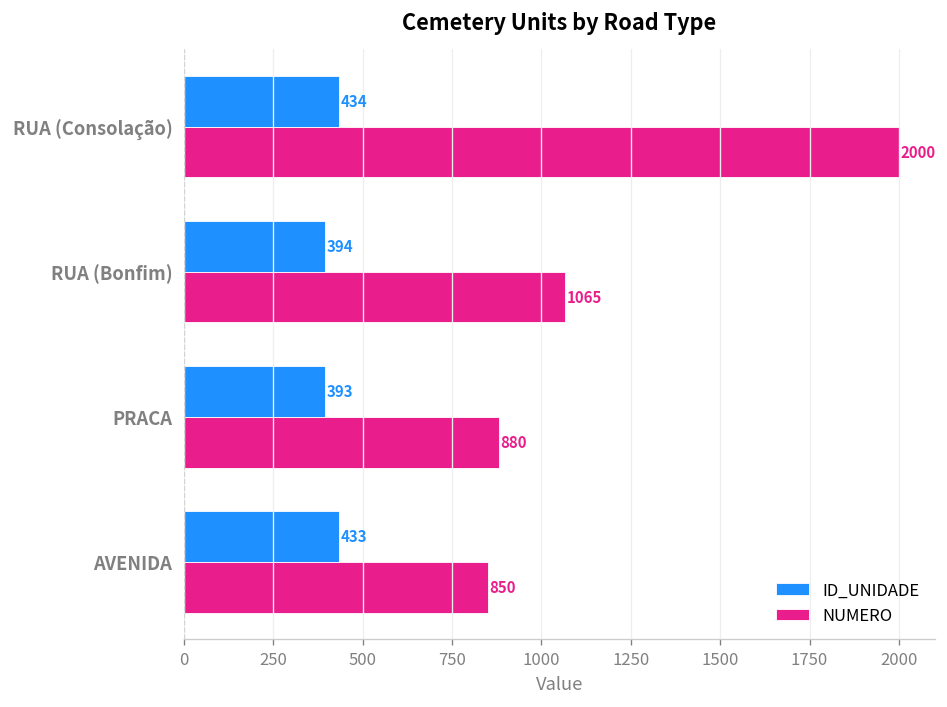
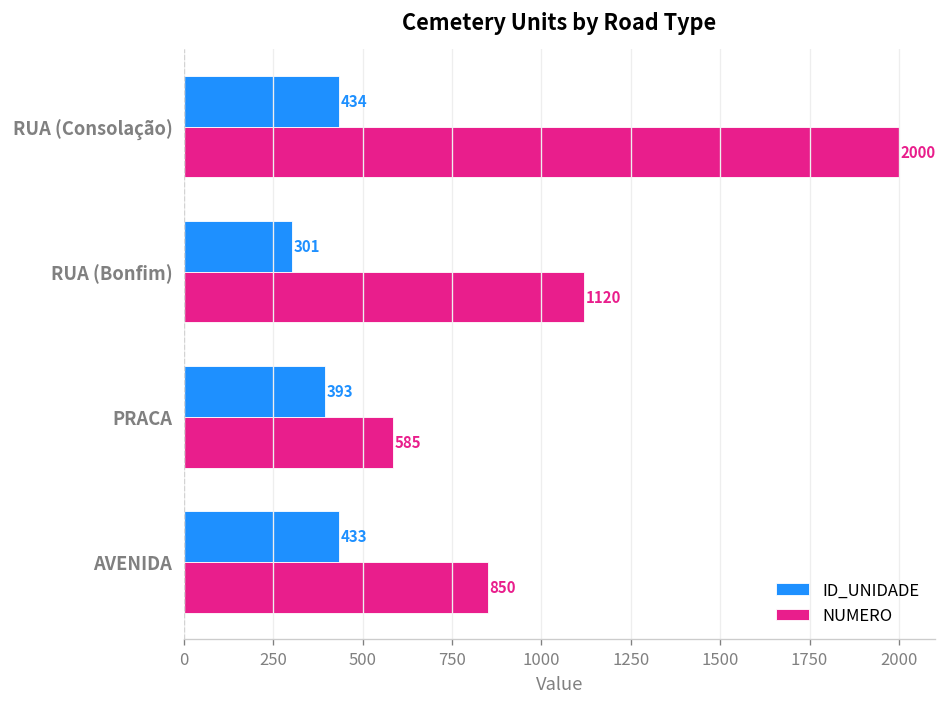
ID_UNIDADE, RUA (Bonfim): 394 -> 301
NUMERO, RUA (Bonfim): 1065 -> 1120
NUMERO, PRACA: 880 -> 585
